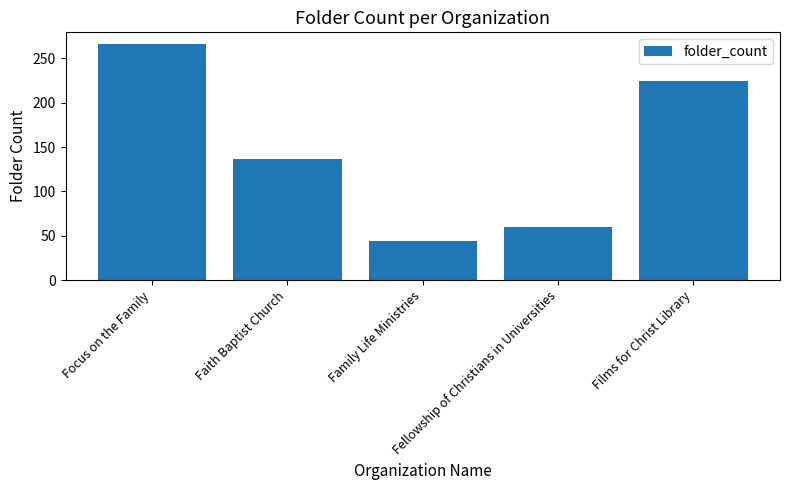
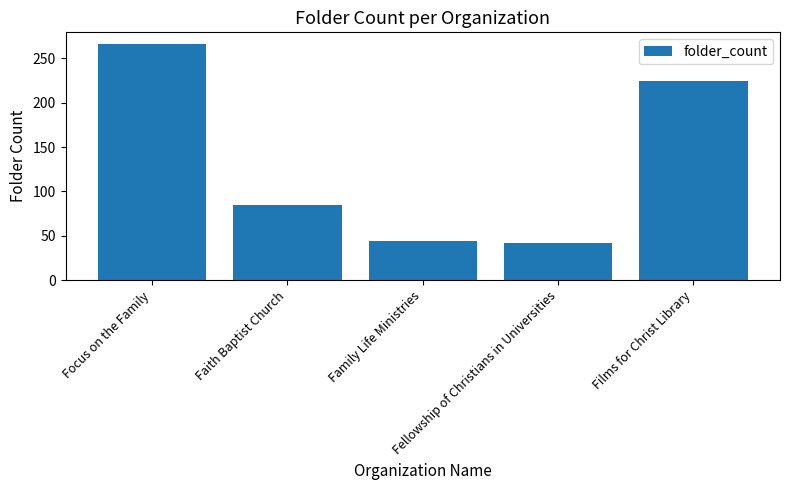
Faith Baptist Church: 140 -> 90
Fellowship of Christians in Universities: 60 -> 40
